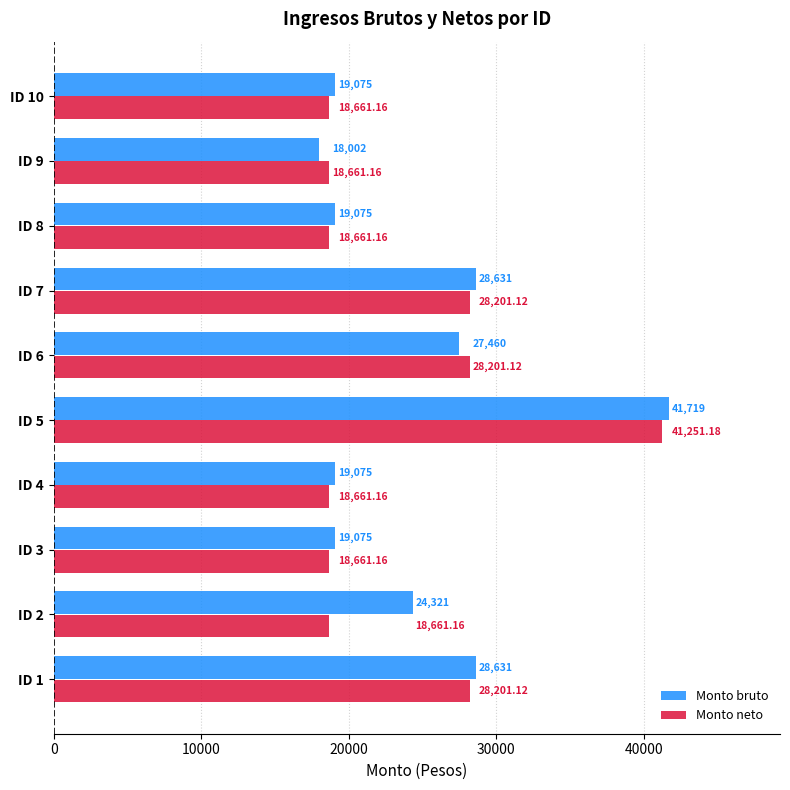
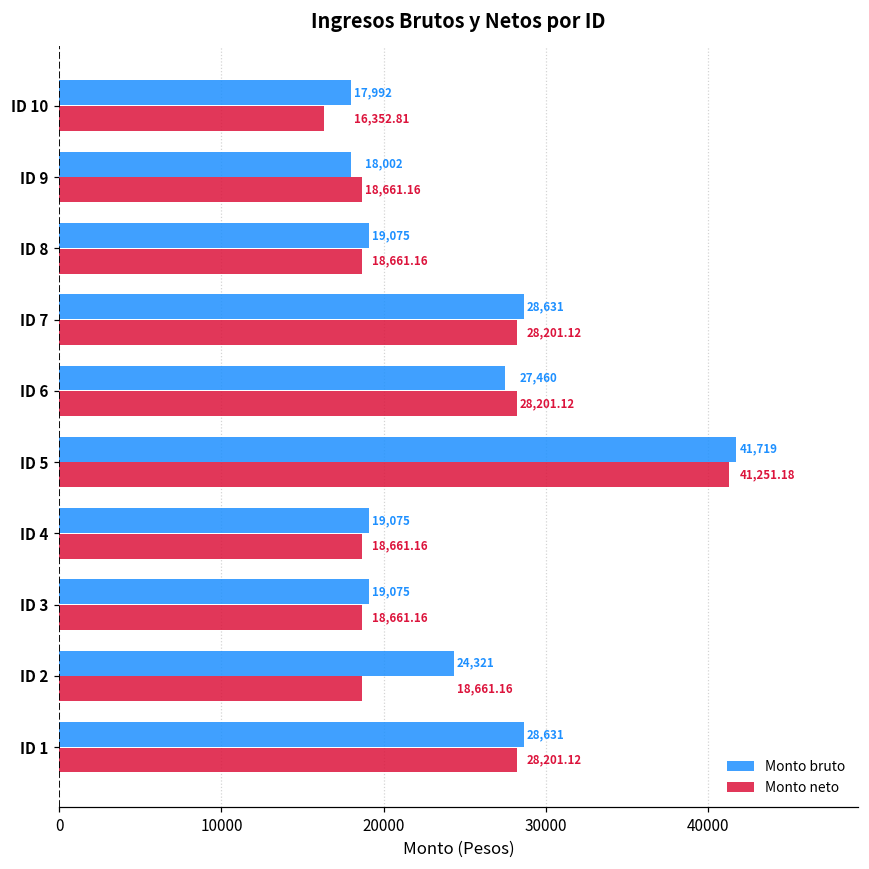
Monto bruto, ID 10: 19,075 -> 17,992
Monto neto, ID 10: 18,661.16 -> 16,352.81
